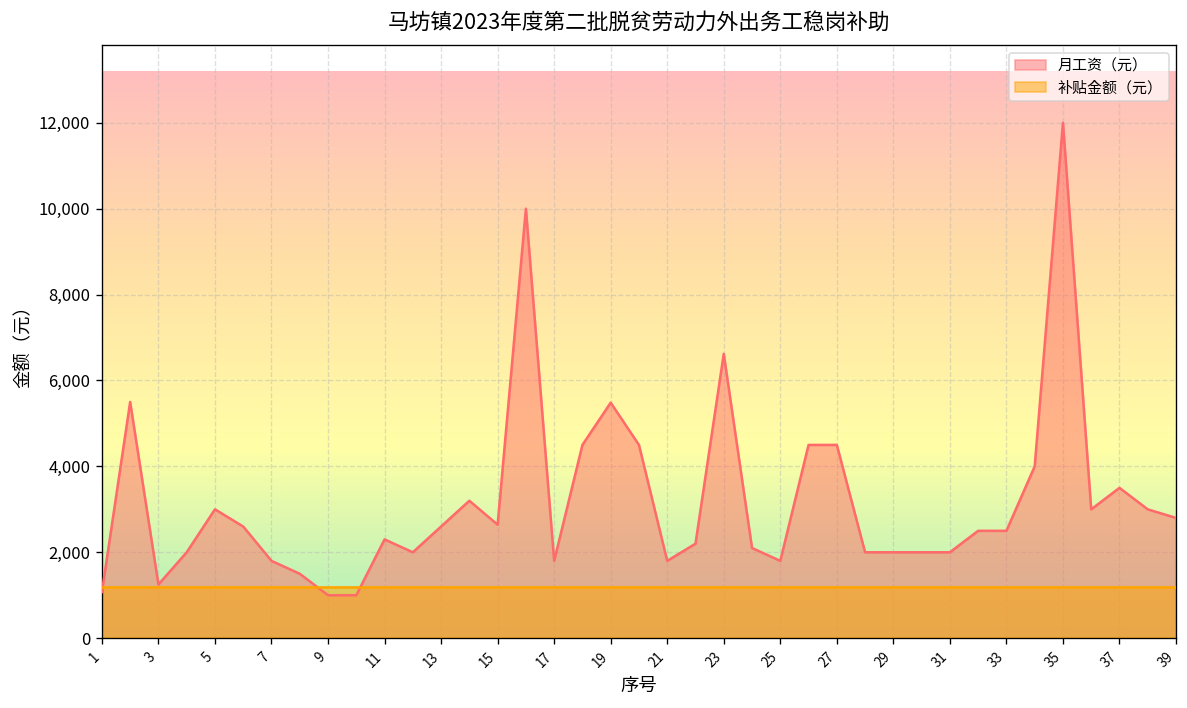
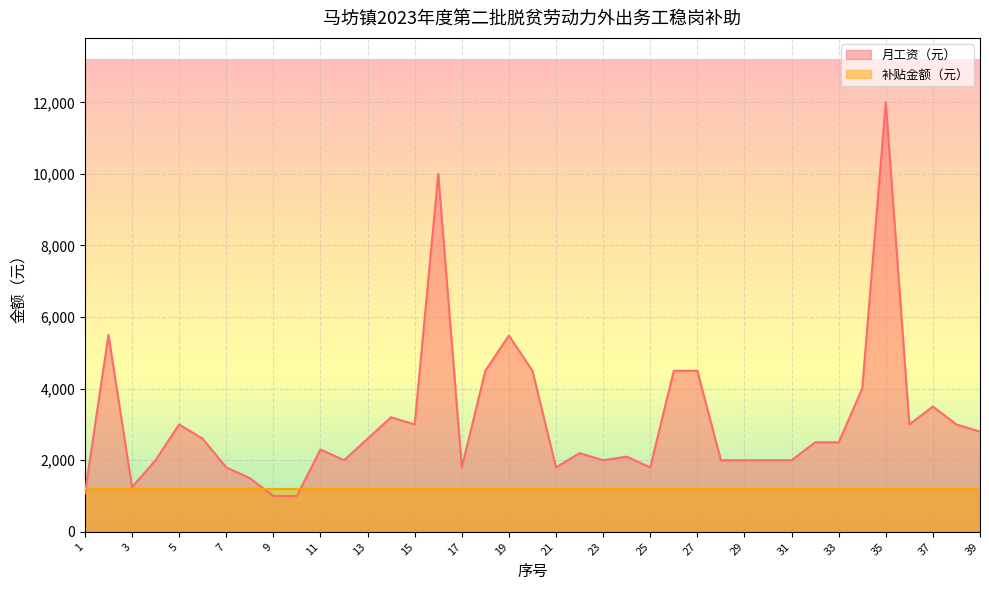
月工资（元）, 15: 2,600 -> 3,000
月工资（元）, 23: 6,600 -> 2,000
